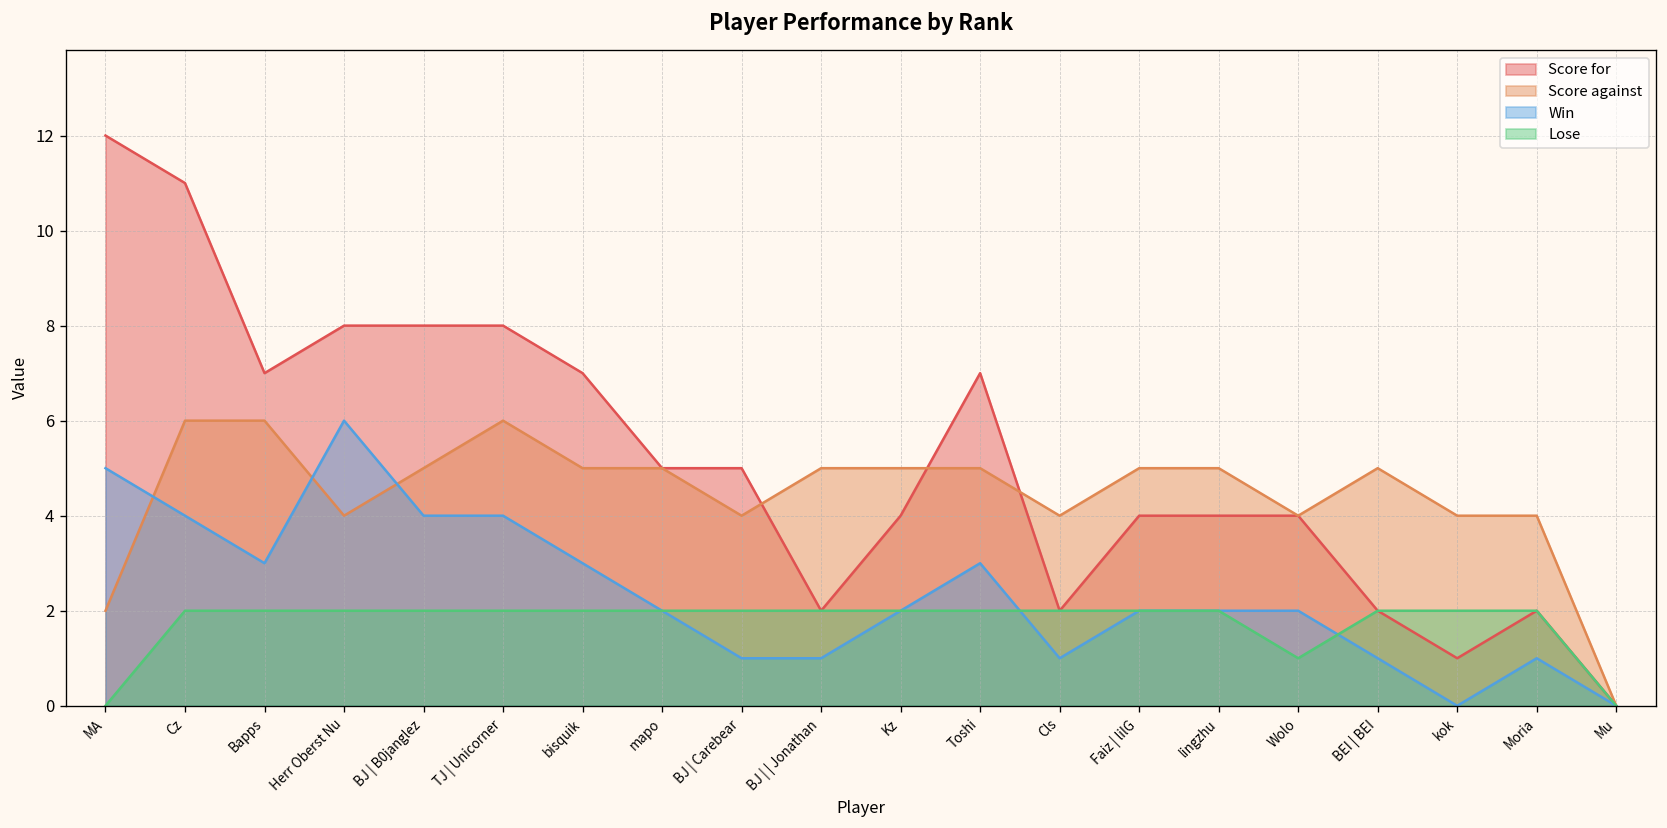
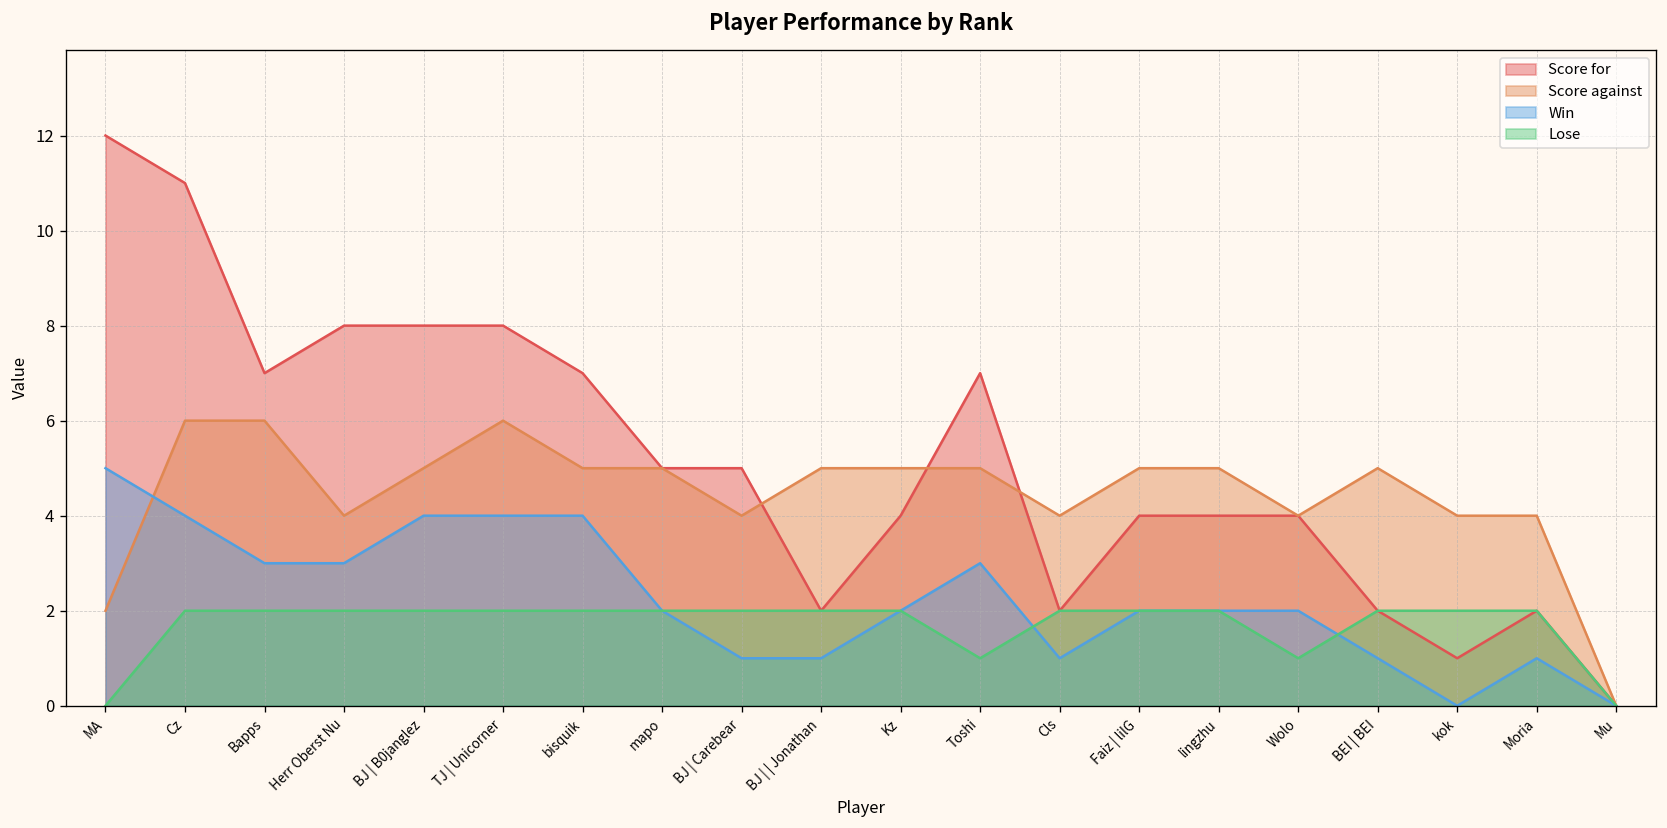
Win, Herr Oberst Nu: 6 -> 3
Win, bisquik: 3 -> 4
Lose, Toshi: 2 -> 1
